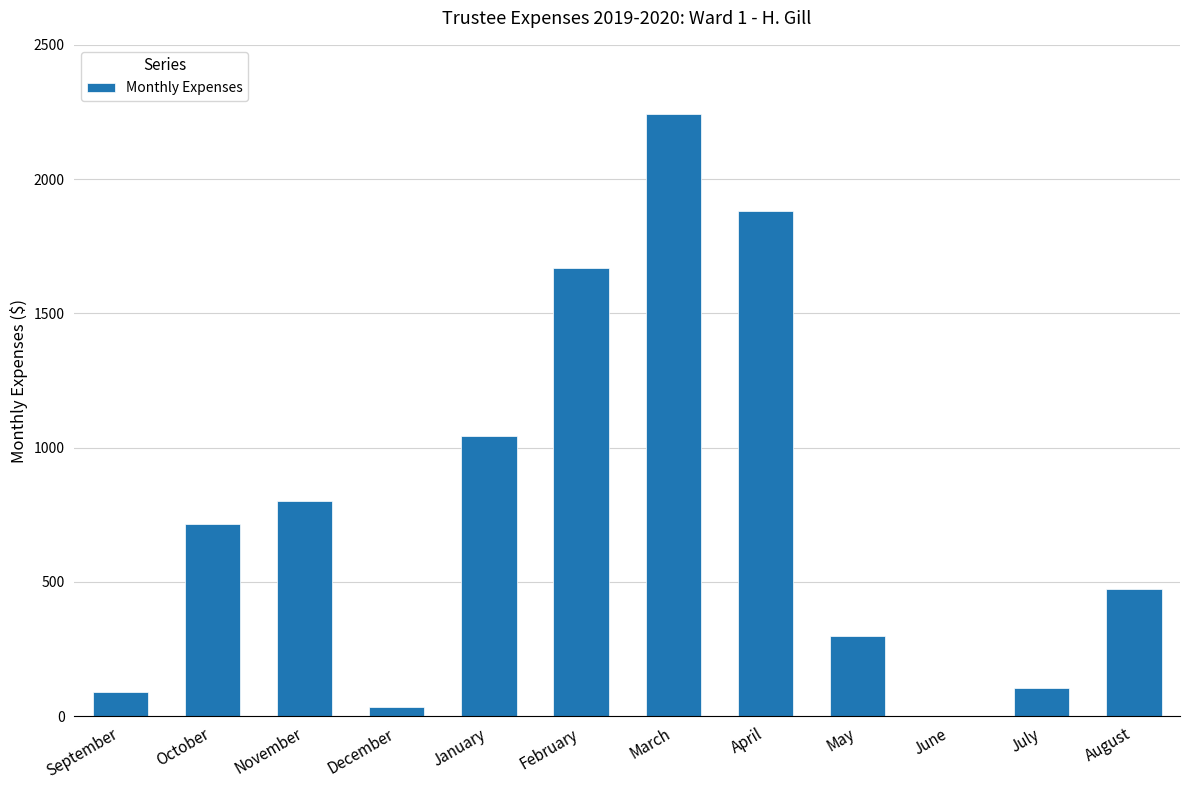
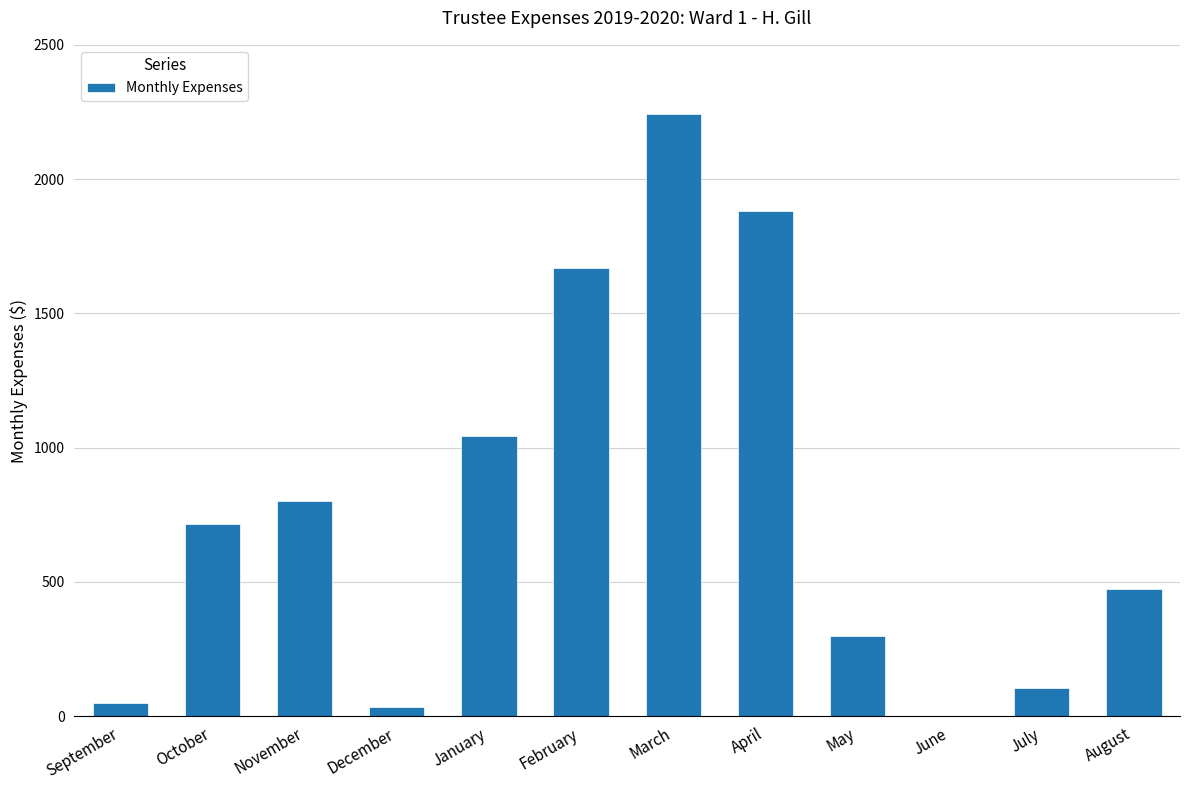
September: 90 -> 50
